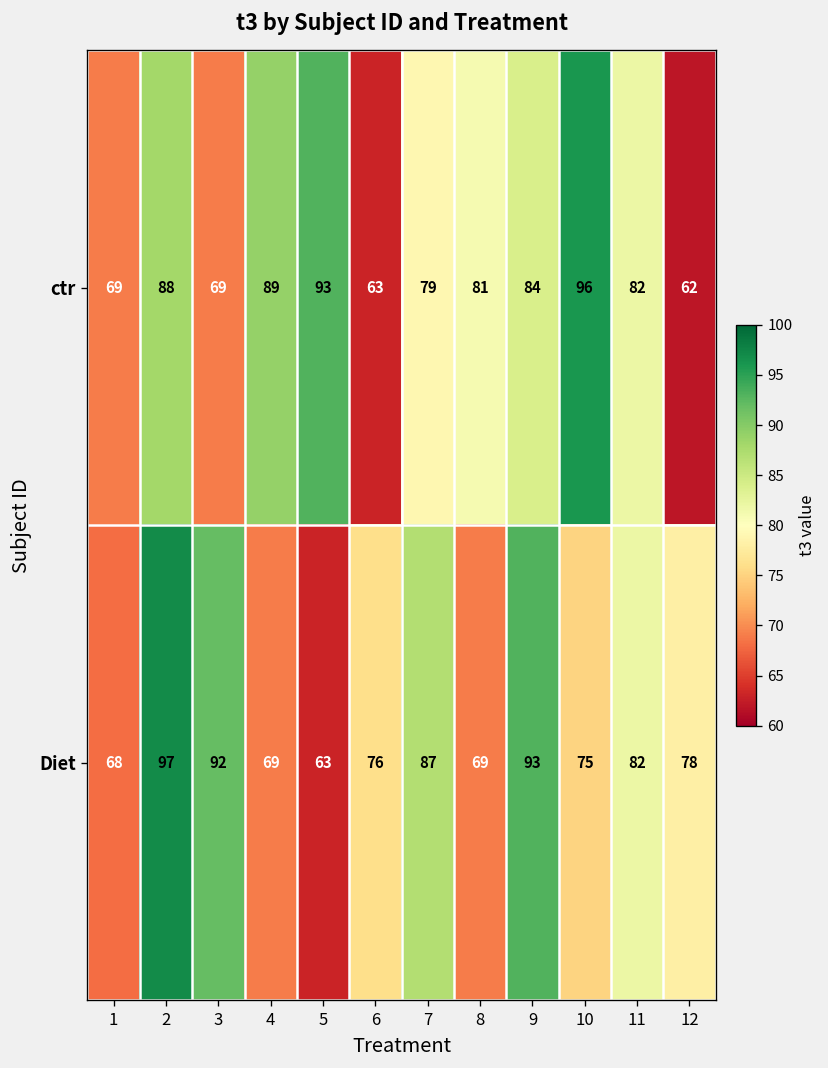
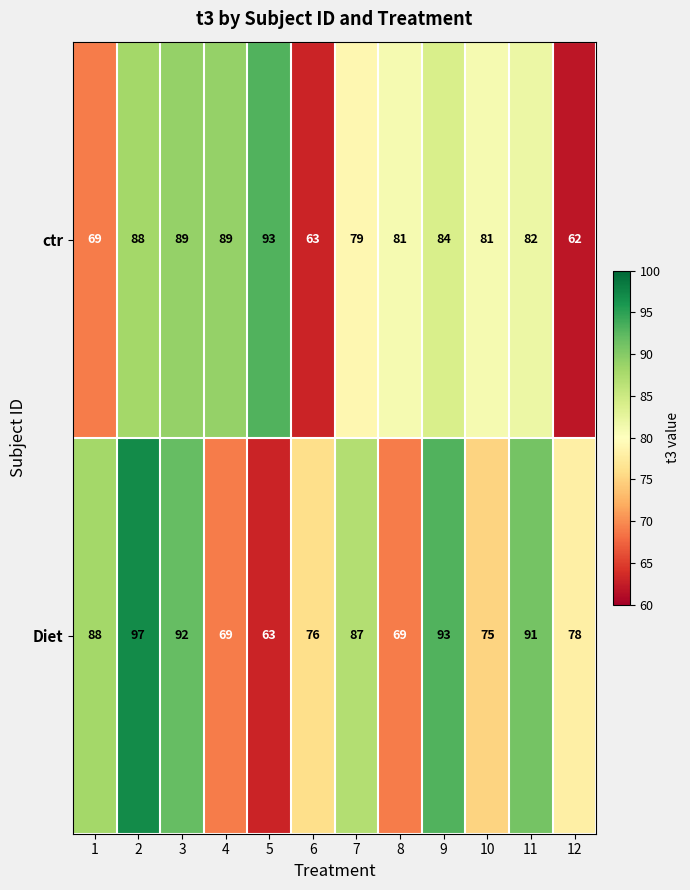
ctr, 3: 69 -> 89
ctr, 10: 96 -> 81
Diet, 1: 68 -> 88
Diet, 11: 82 -> 91
